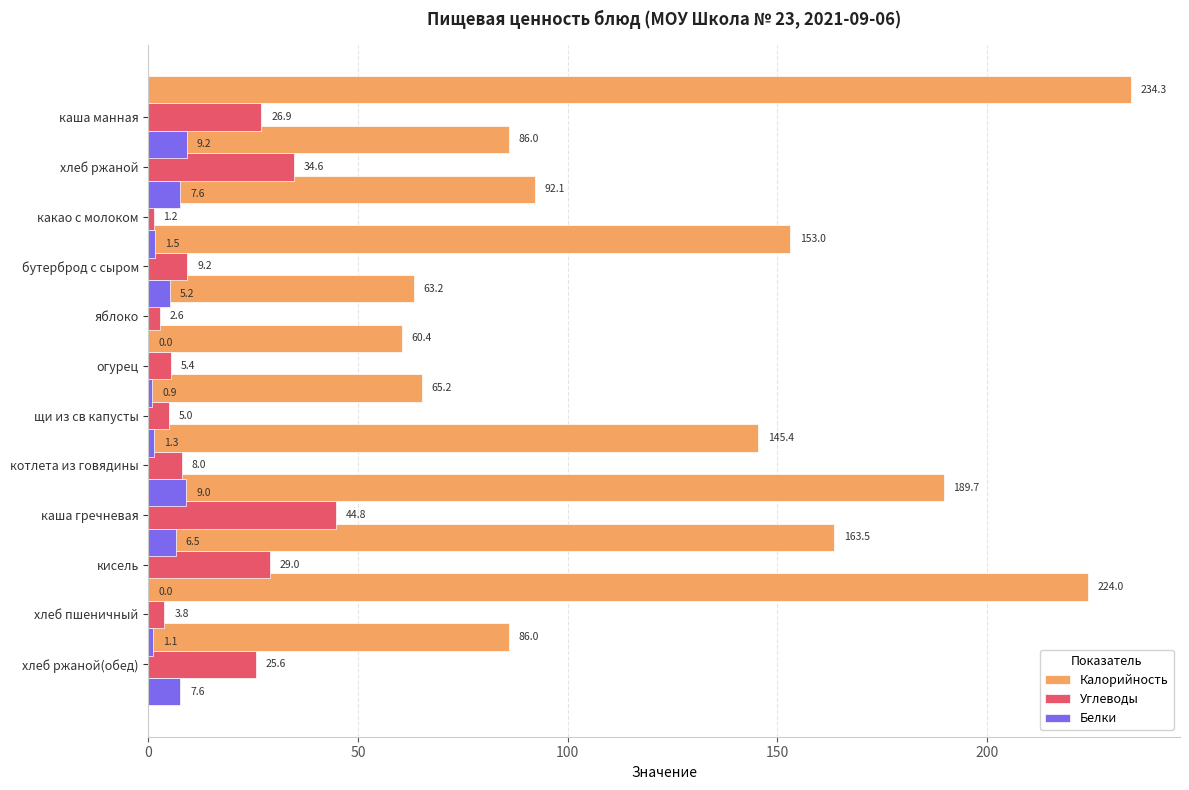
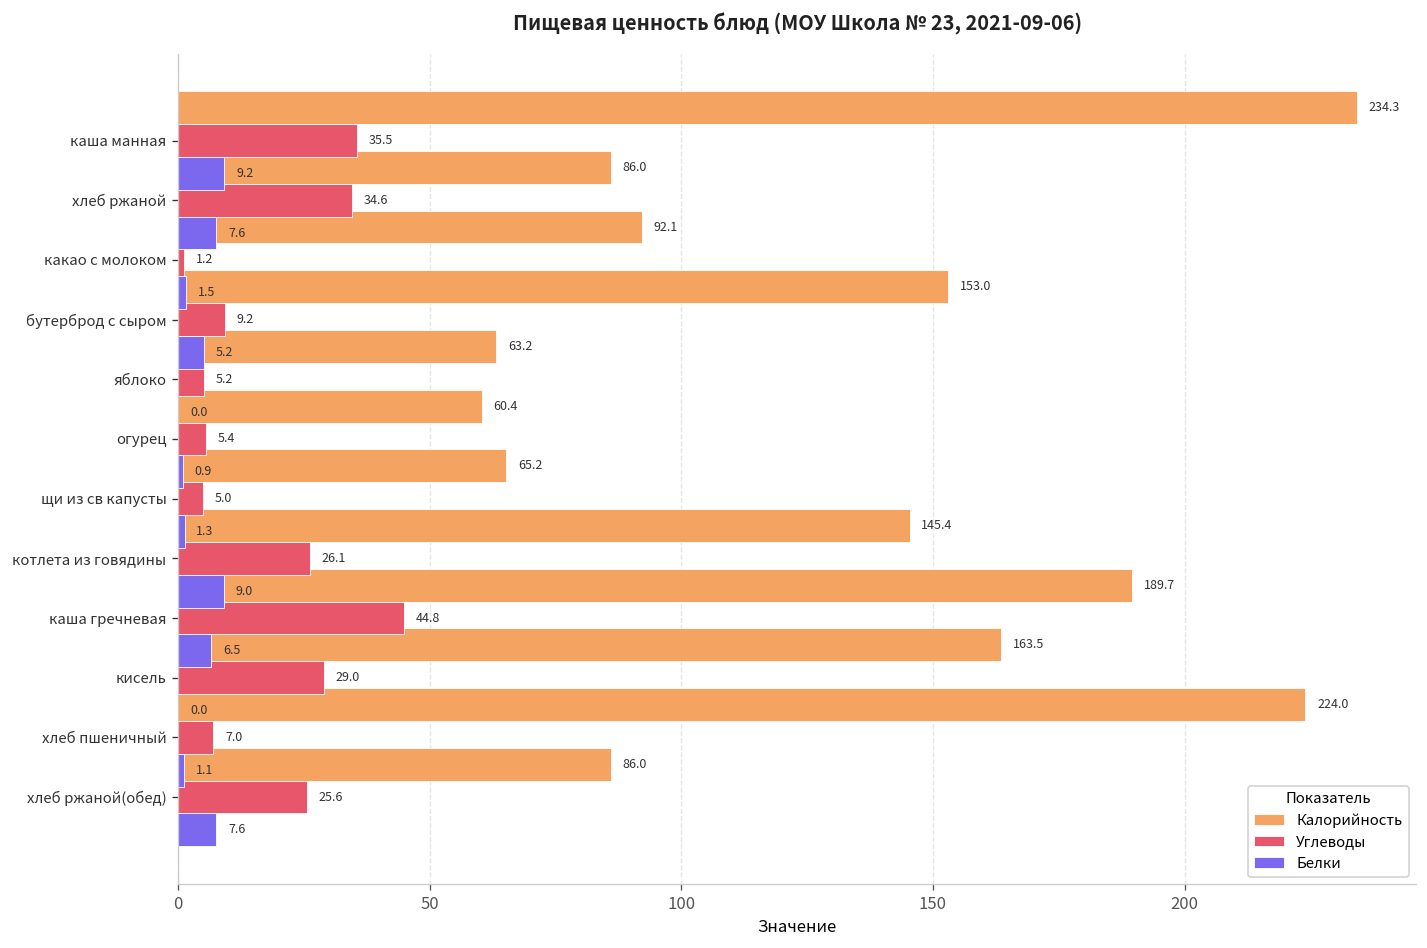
Углеводы, каша манная: 26.9 -> 35.5
Углеводы, яблоко: 2.6 -> 5.2
Углеводы, котлета из говядины: 8.0 -> 26.1
Углеводы, хлеб пшеничный: 3.8 -> 7.0
